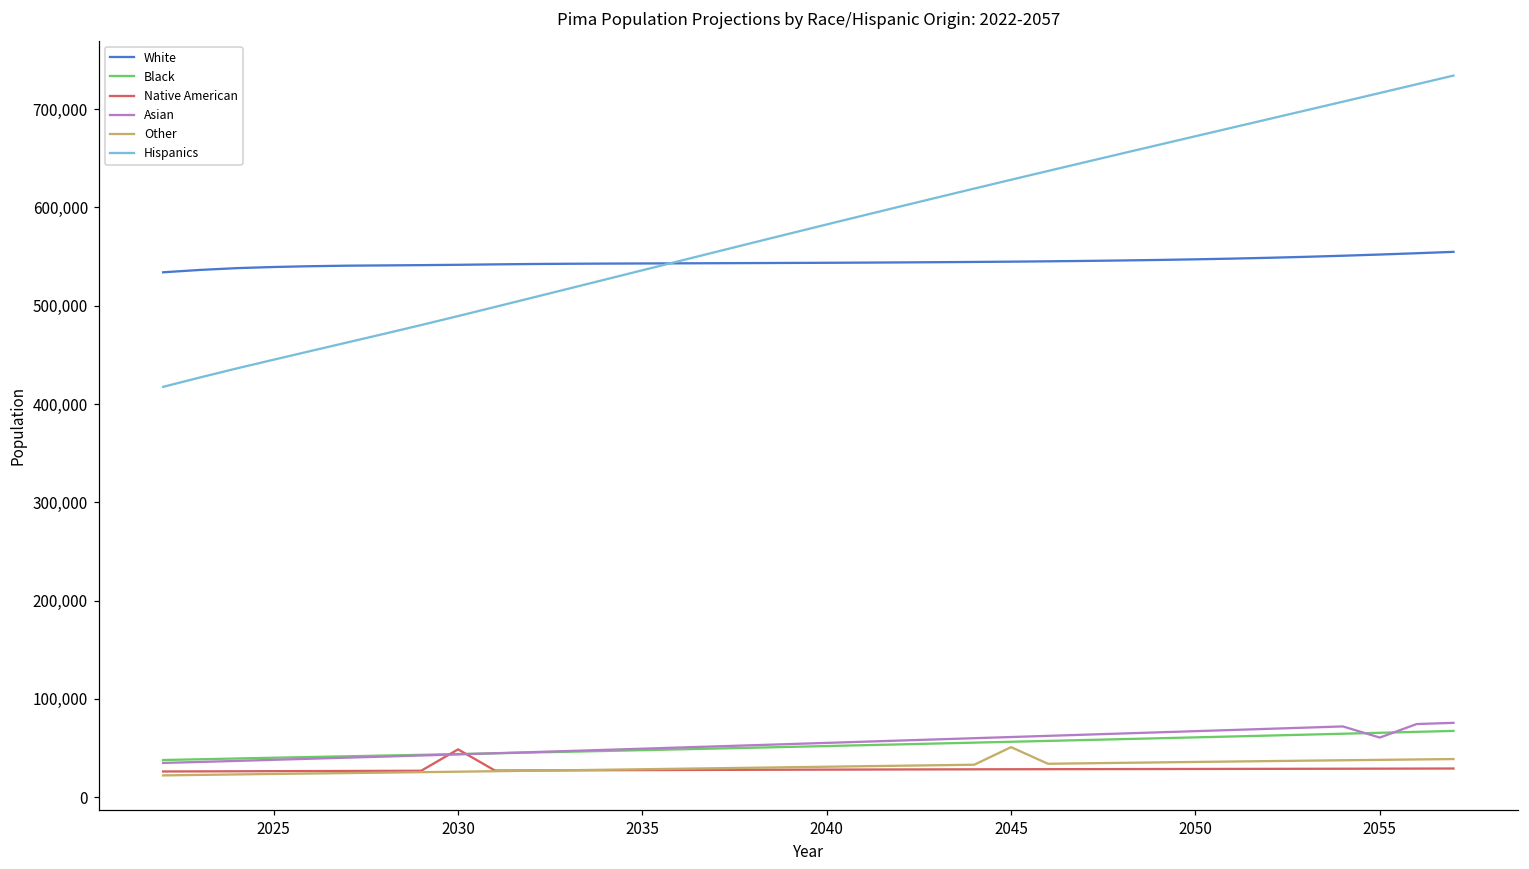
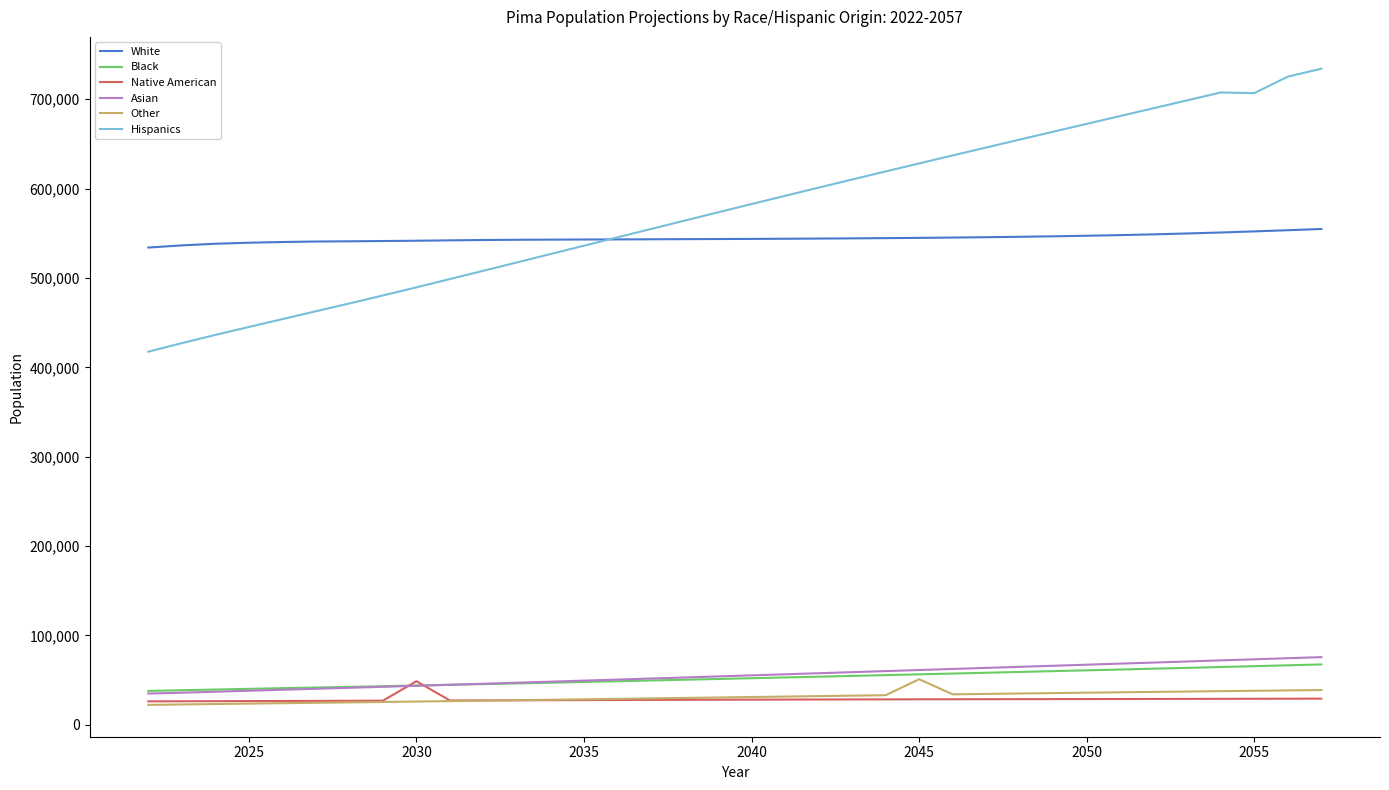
Asian, 2055: 60,000 -> 70,000
Hispanics, 2055: 720,000 -> 710,000
